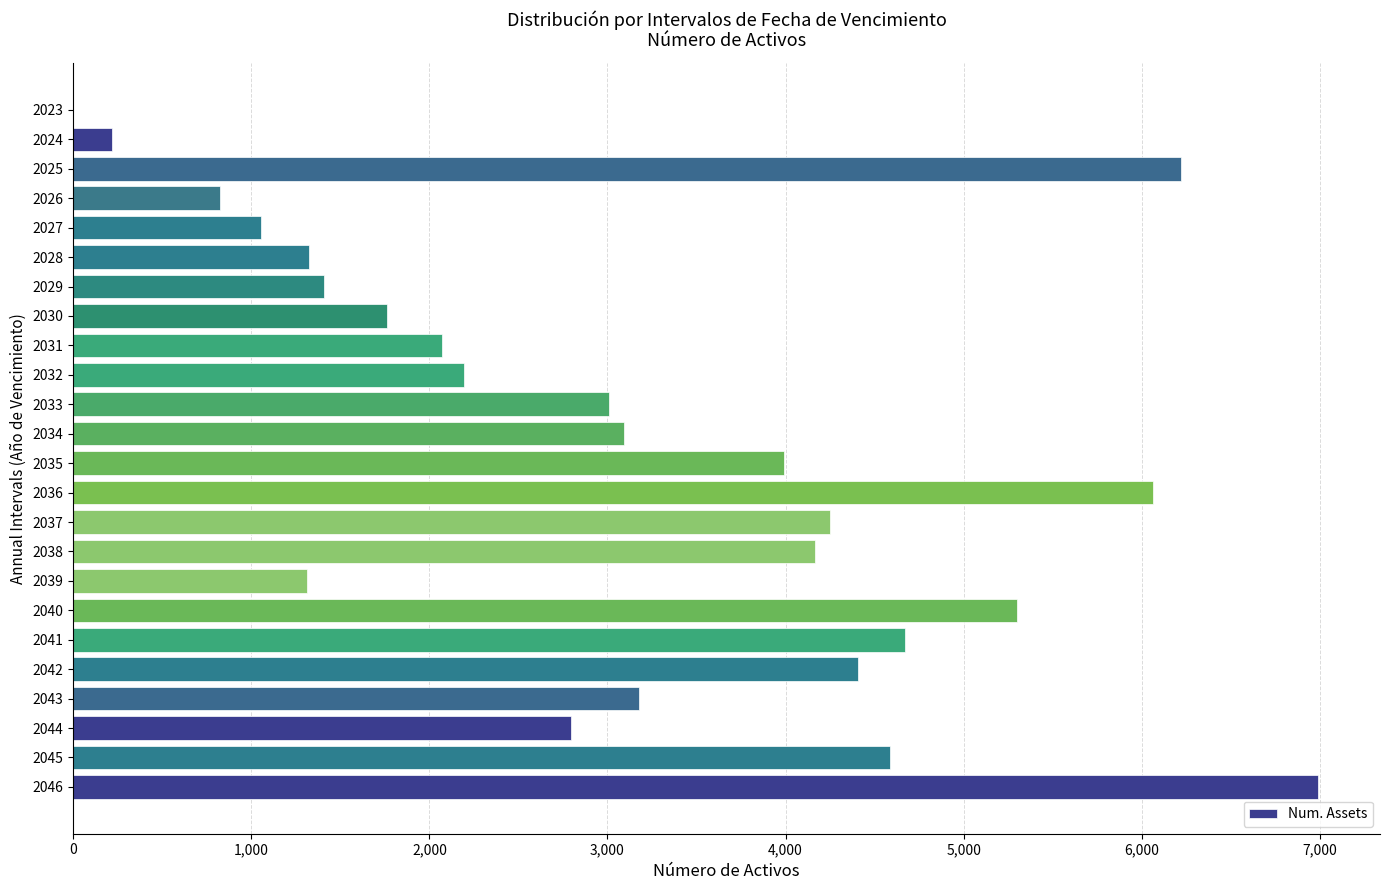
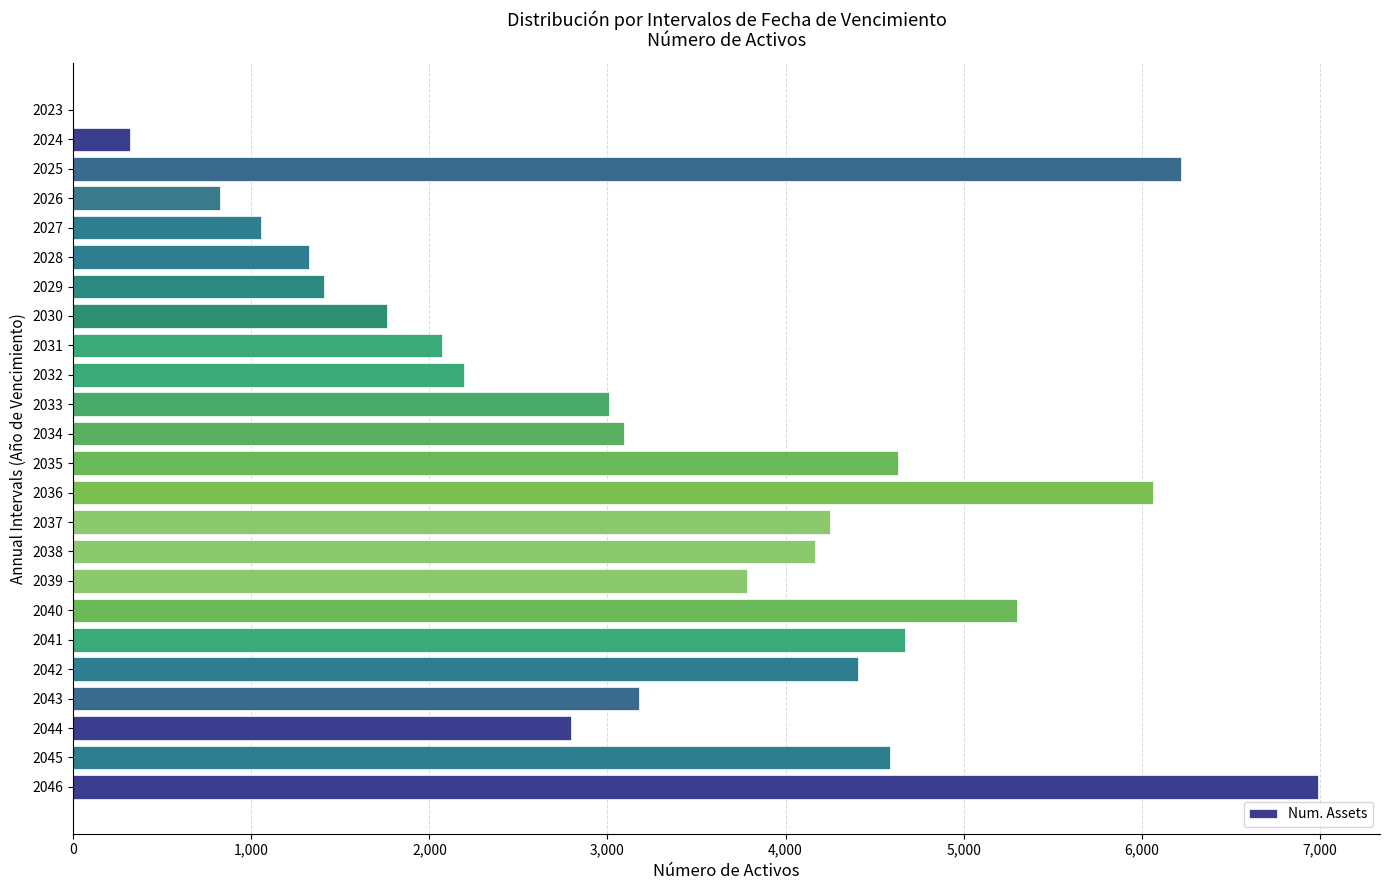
2024: 220 -> 320
2035: 3,990 -> 4,630
2039: 1,320 -> 3,780
